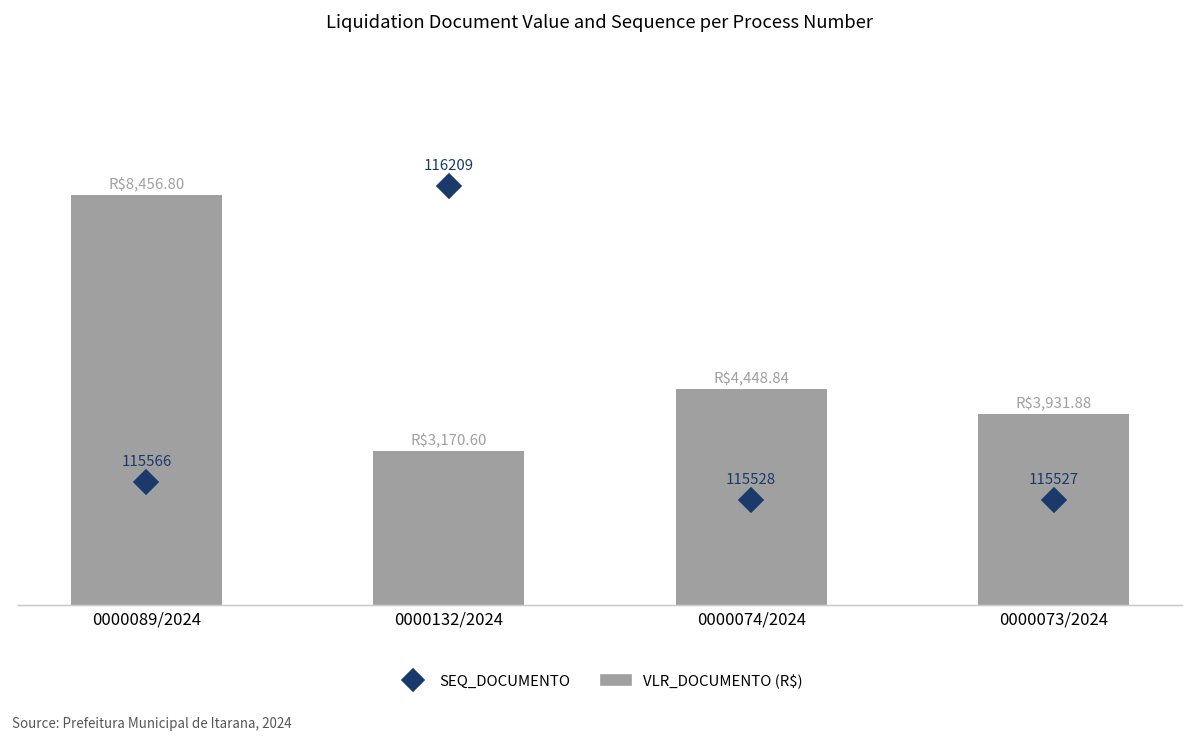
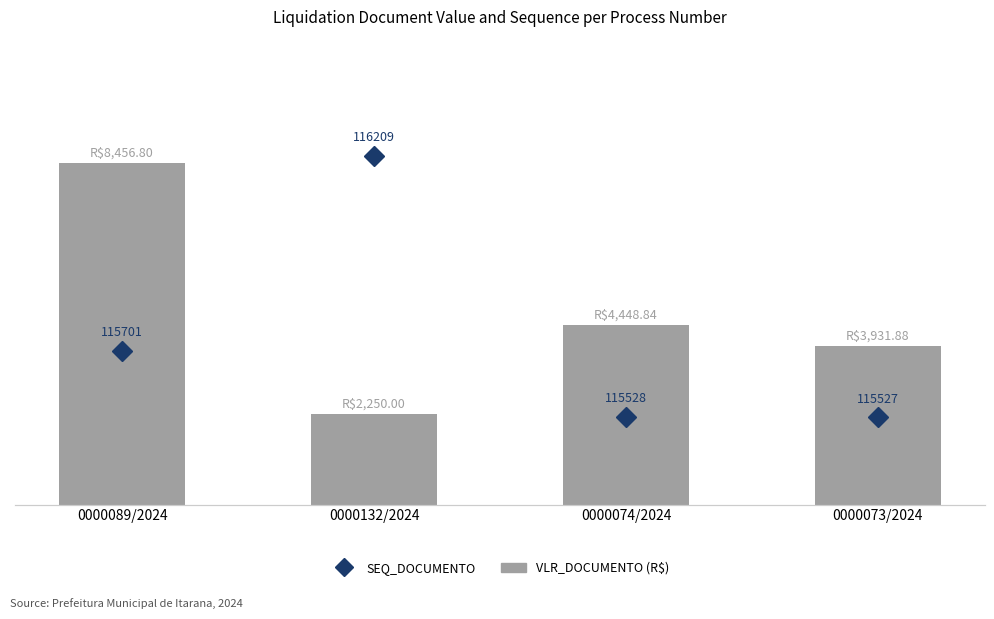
VLR_DOCUMENTO (R$), 0000132/2024: $3,170.60 -> $2,250.00
SEQ_DOCUMENTO, 0000089/2024: 115566 -> 115701
